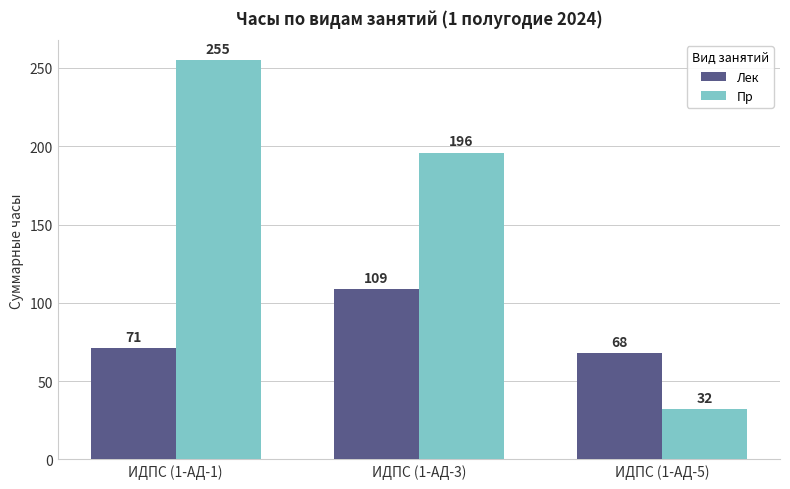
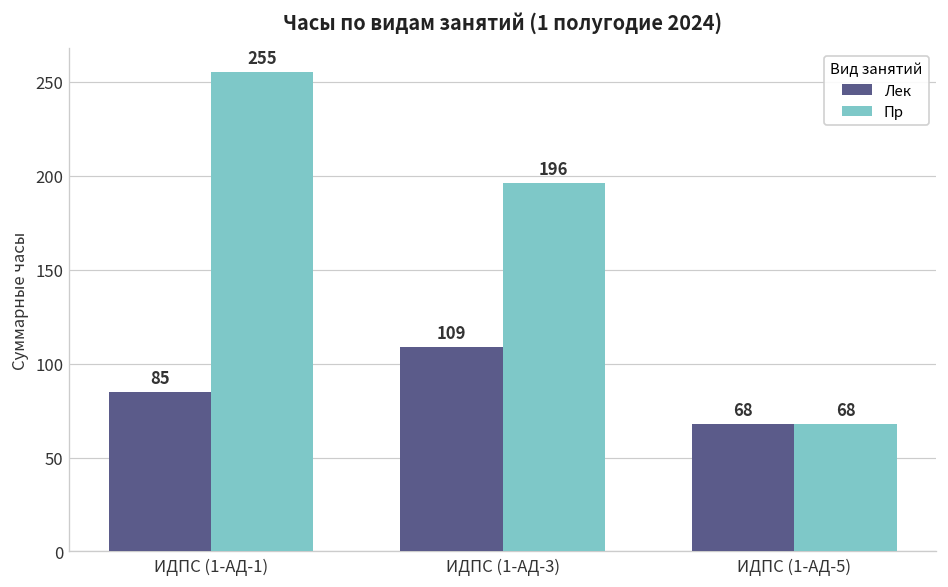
Лек, ИДПС (1-АД-1): 71 -> 85
Пр, ИДПС (1-АД-5): 32 -> 68
